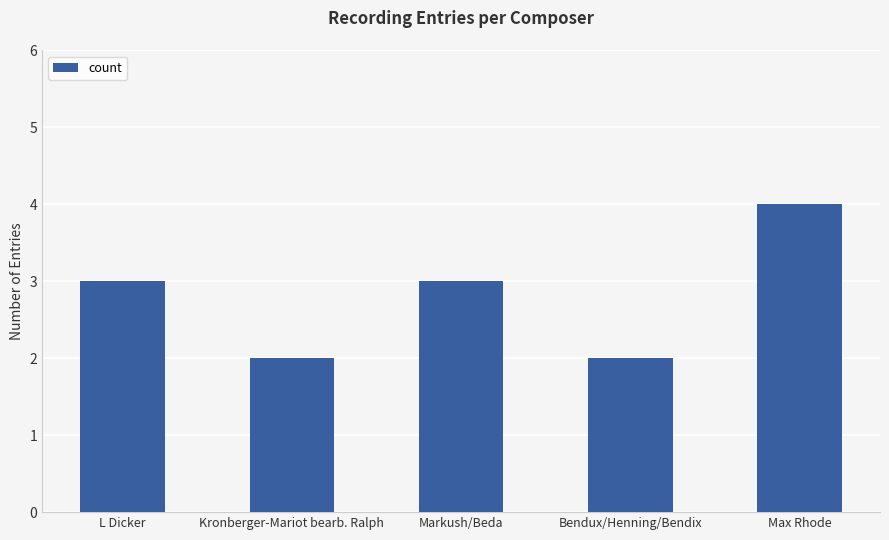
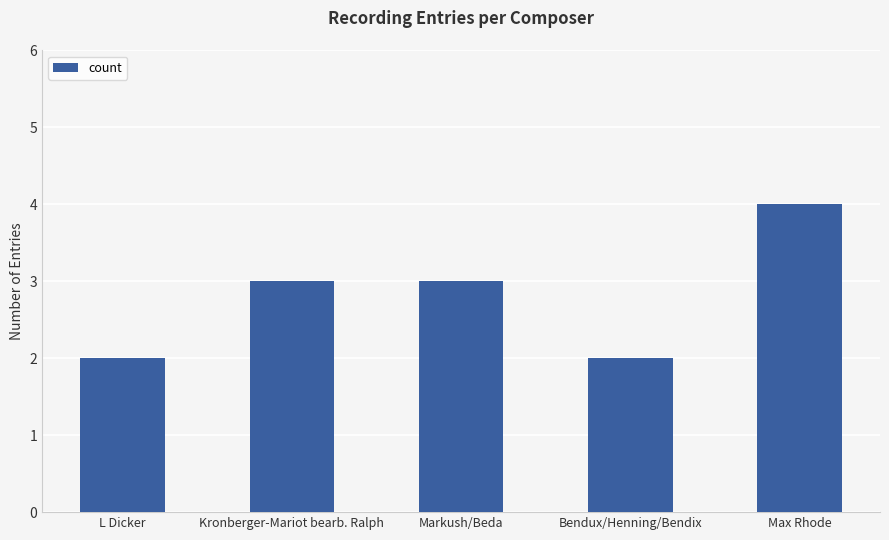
L Dicker: 3 -> 2
Kronberger-Mariot bearb. Ralph: 2 -> 3
